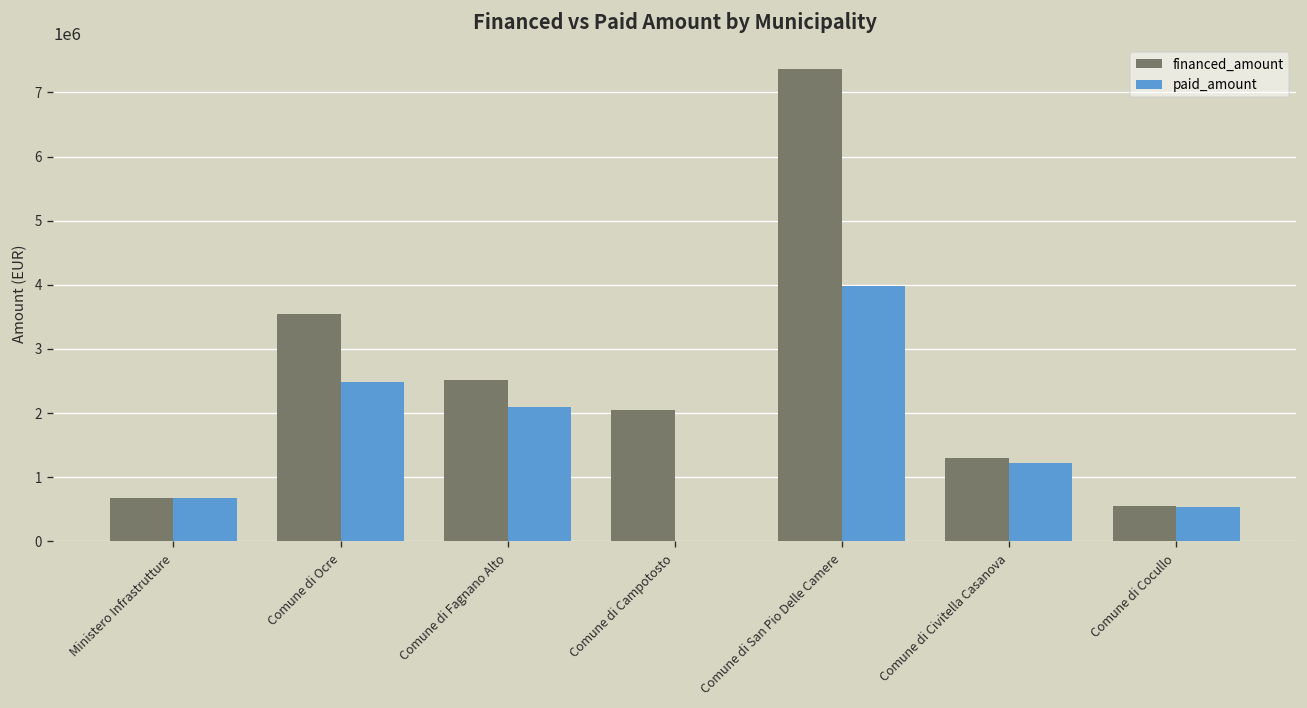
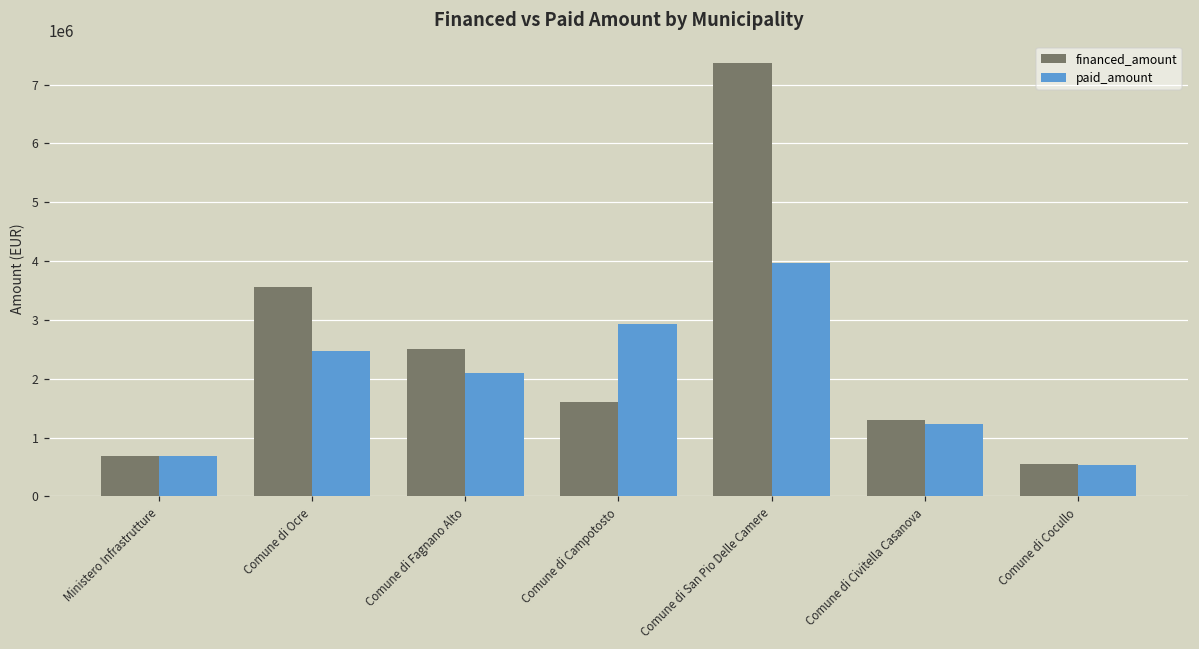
financed_amount, Comune di Campotosto: 2000000 -> 1600000
paid_amount, Comune di Campotosto: 0 -> 2900000
